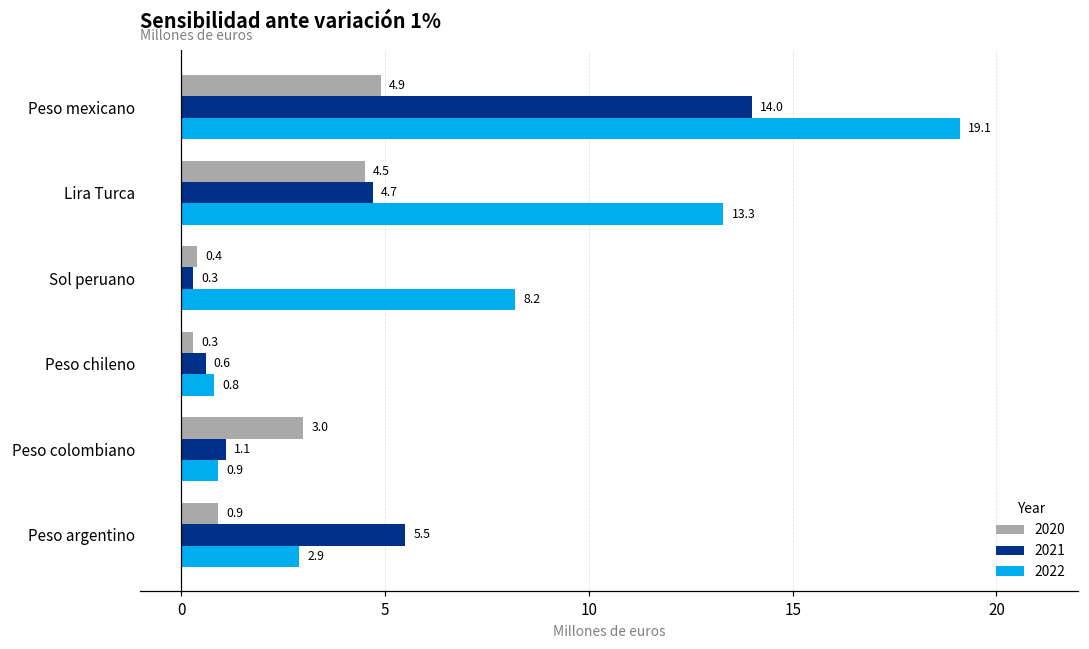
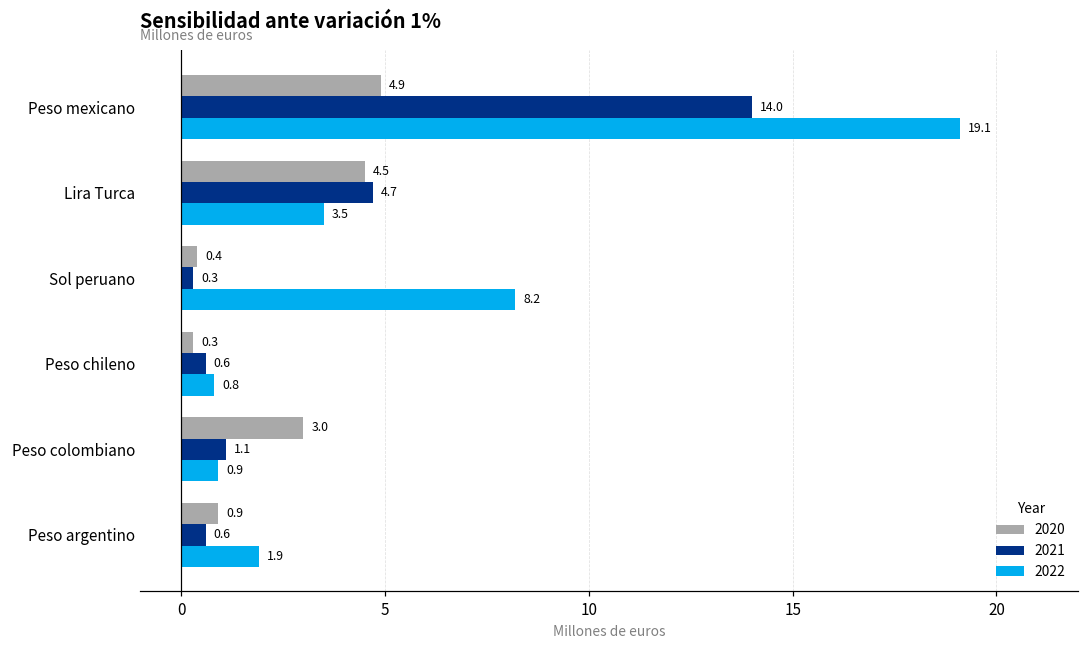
2022, Lira Turca: 13.3 -> 3.5
2021, Peso argentino: 5.5 -> 0.6
2022, Peso argentino: 2.9 -> 1.9
